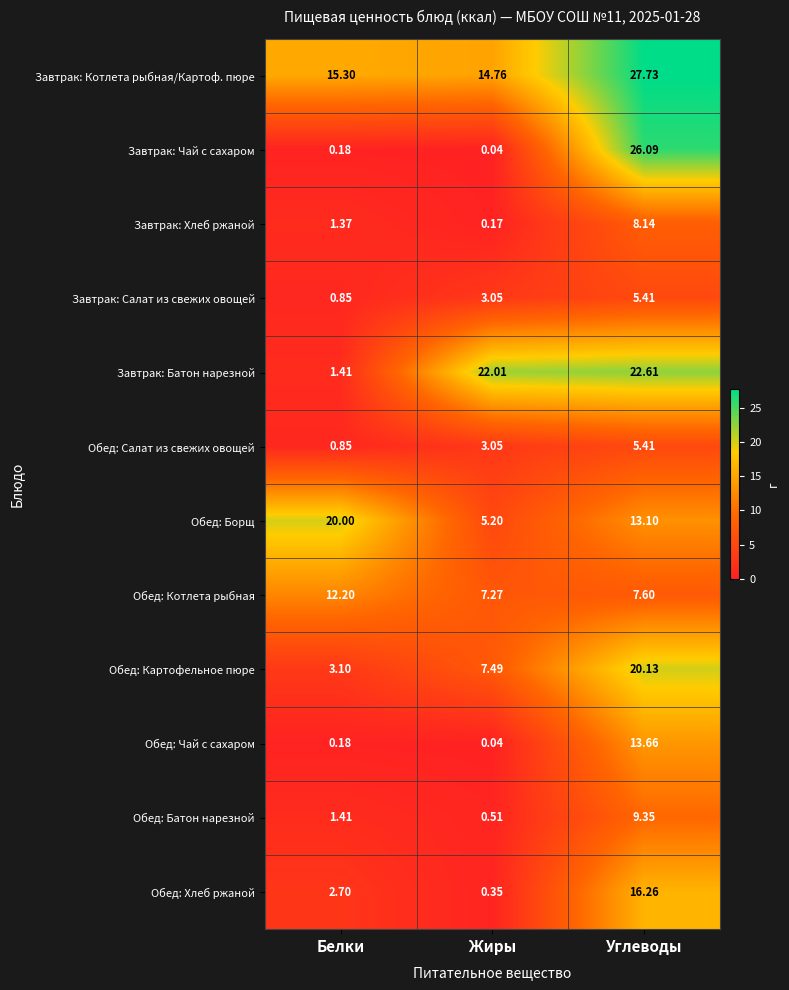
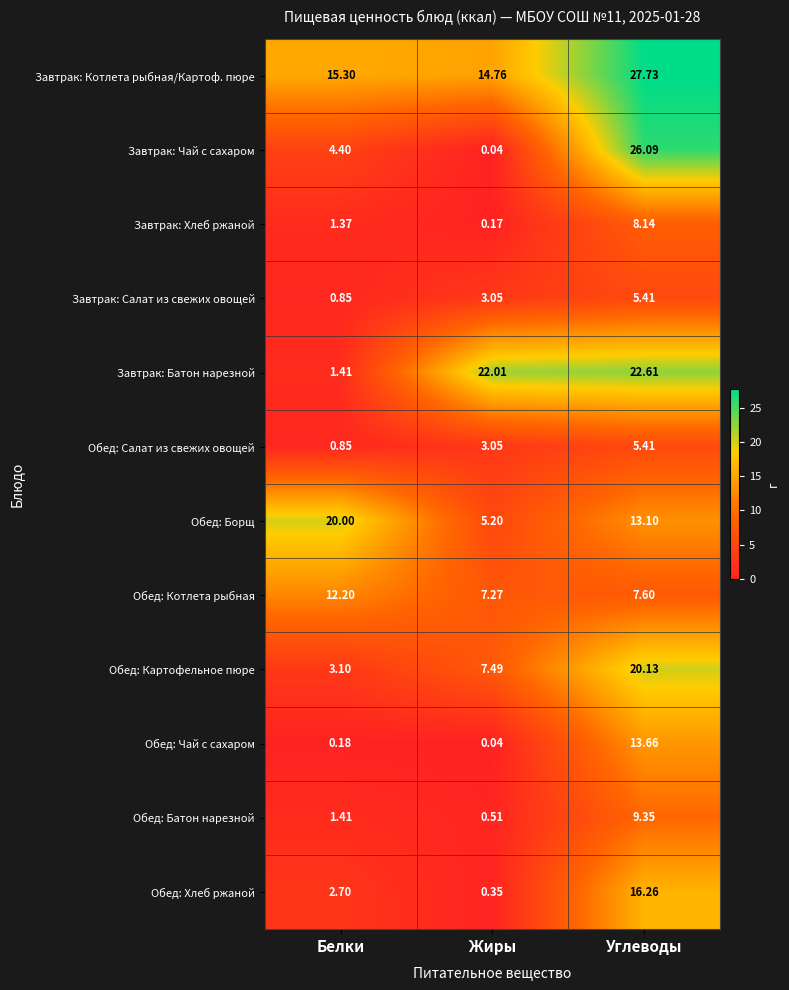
Завтрак: Чай с сахаром, Белки: 0.18 -> 4.40
